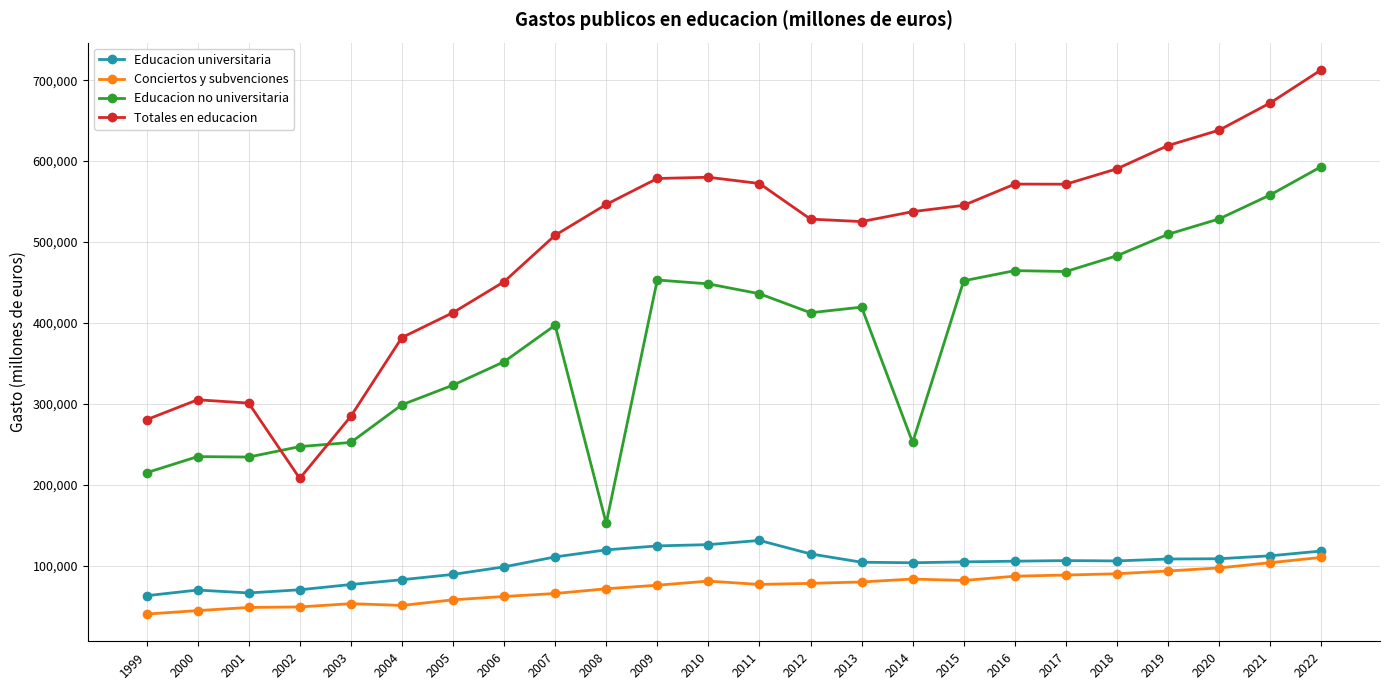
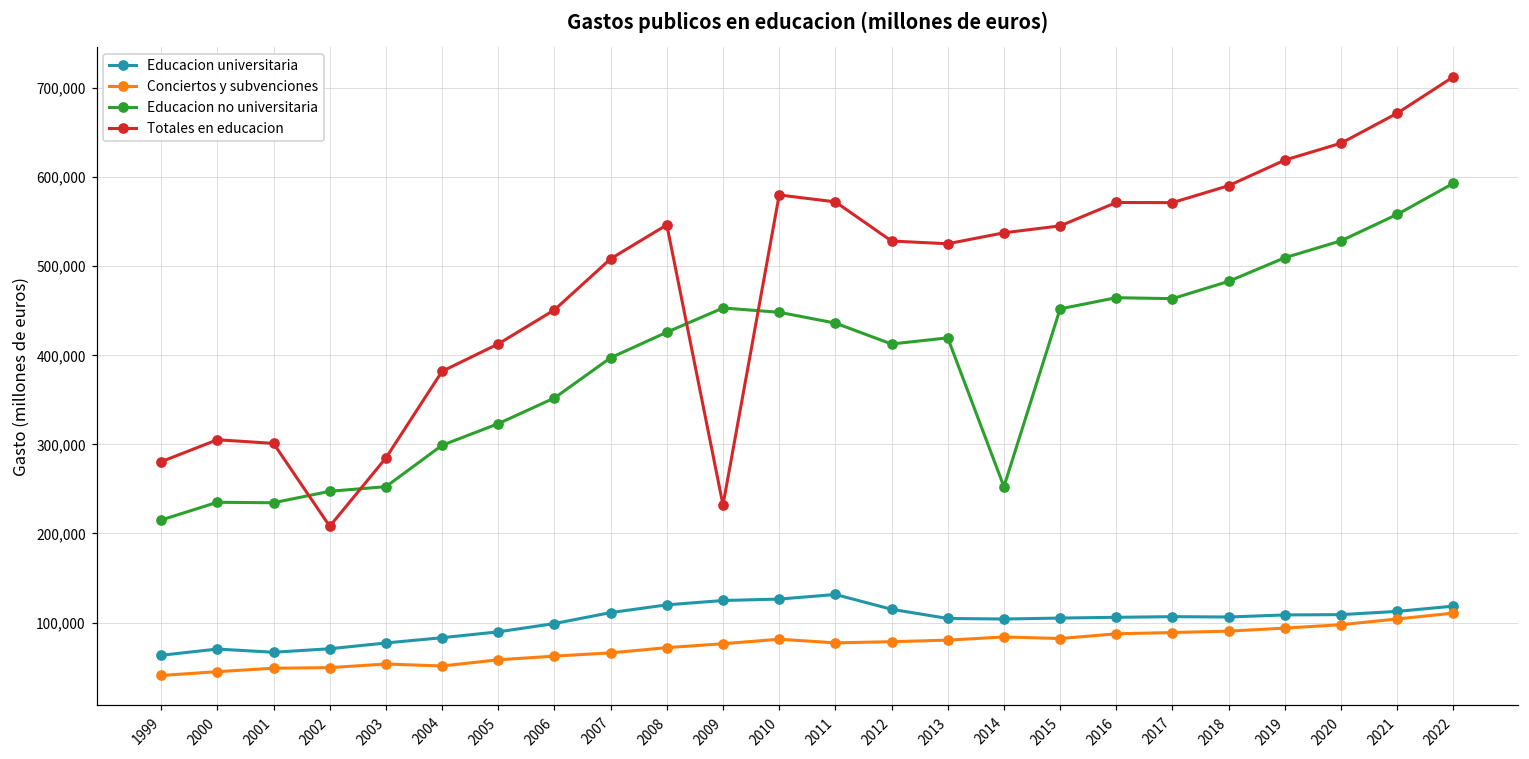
Educacion no universitaria, 2008: 150,000 -> 430,000
Totales en educacion, 2009: 580,000 -> 230,000
